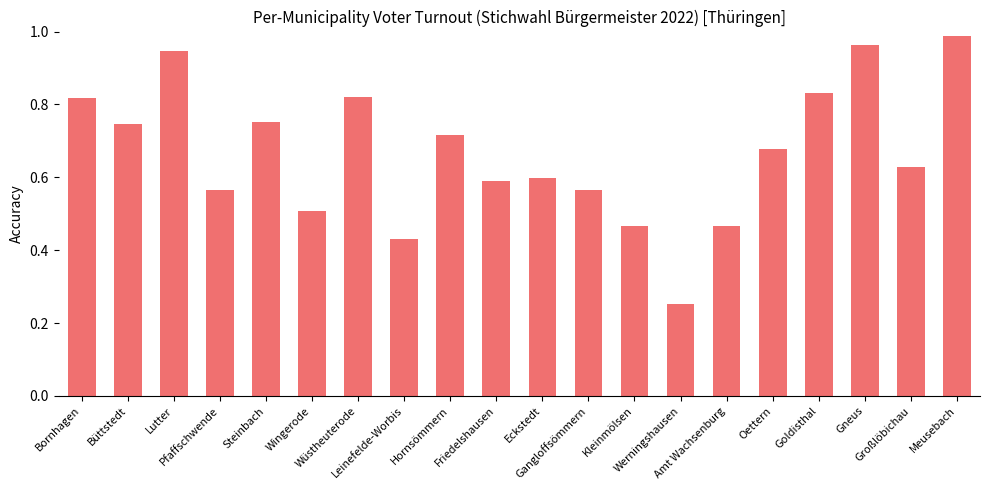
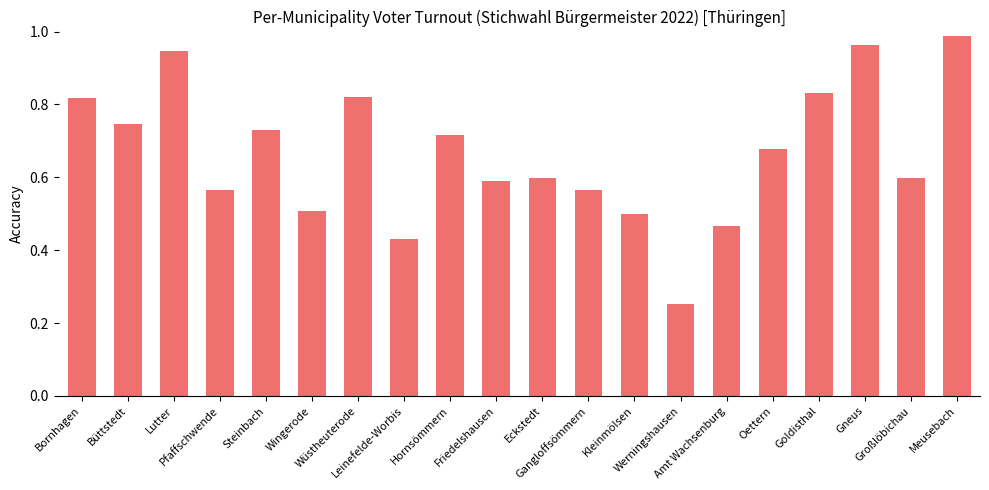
Steinbach: 0.75 -> 0.73
Kleinmölsen: 0.47 -> 0.50
Großlöbichau: 0.63 -> 0.60
